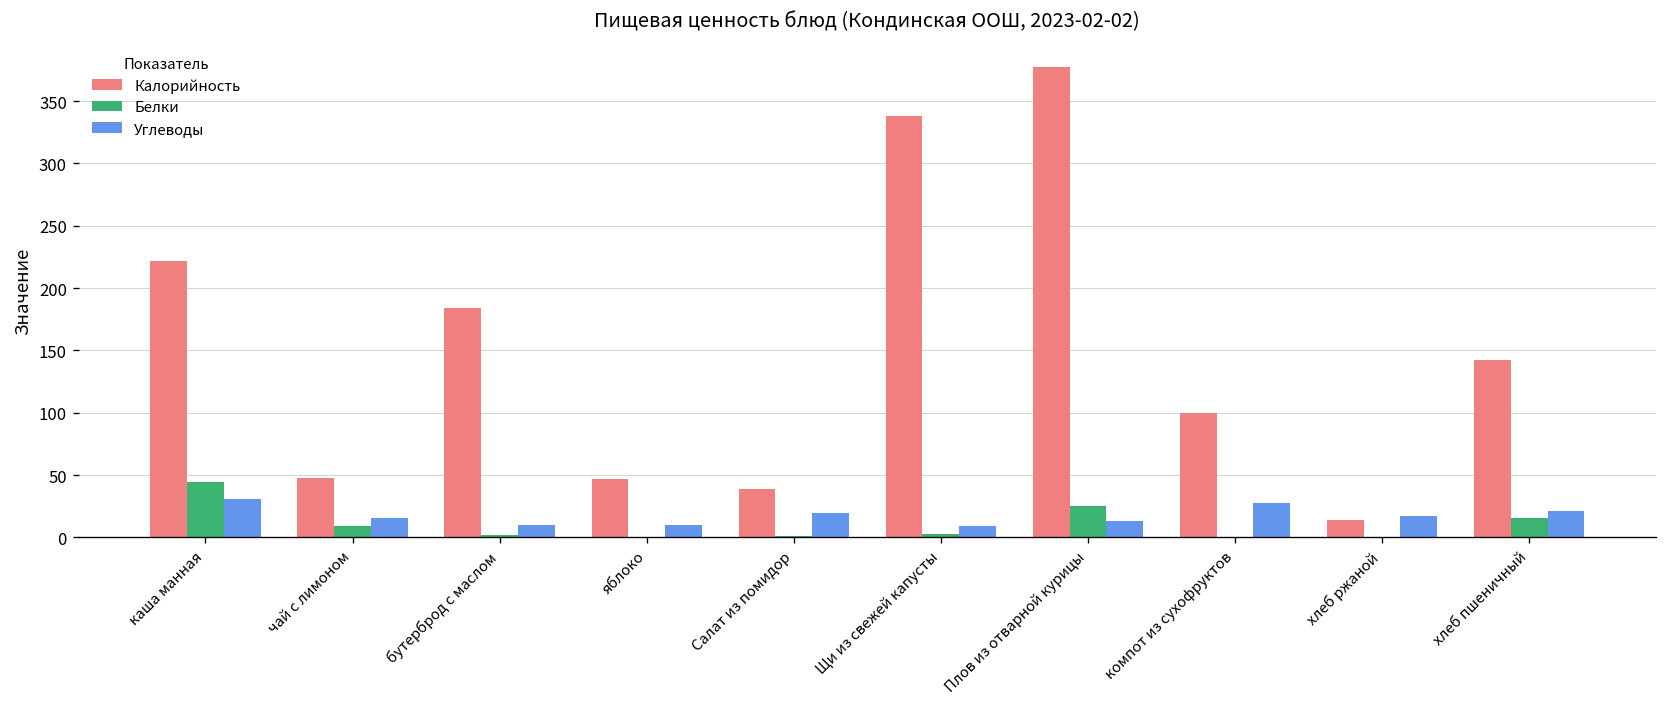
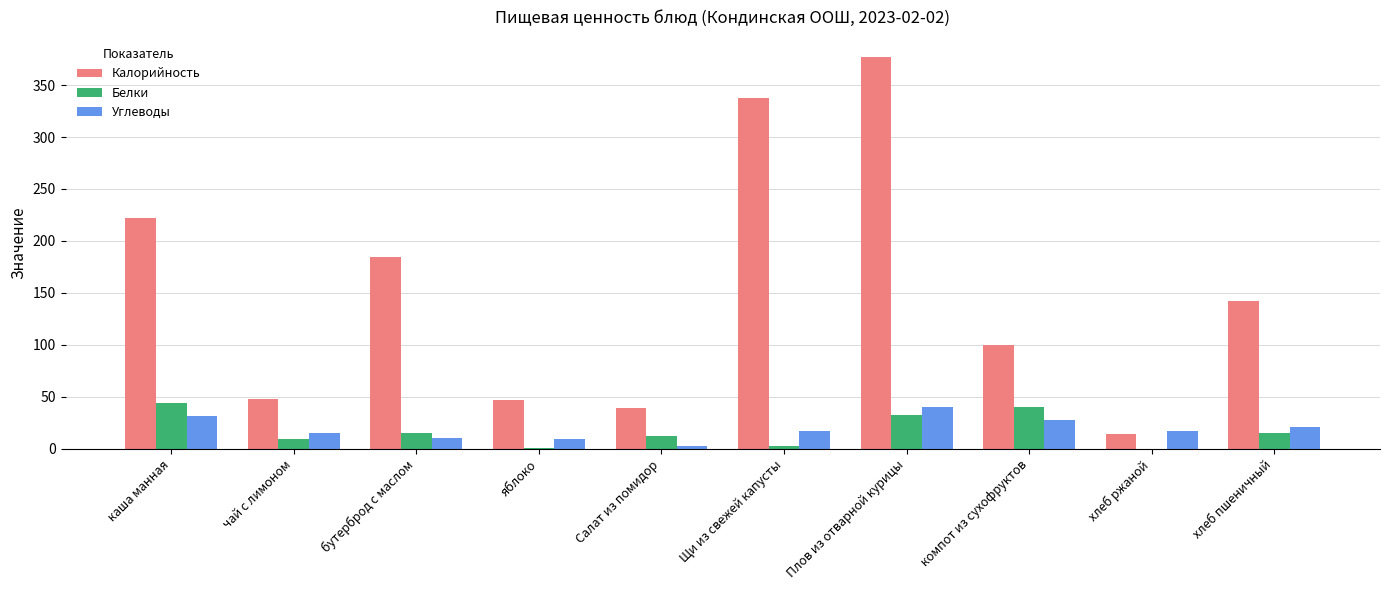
Белки, бутерброд с маслом: 2 -> 15
Белки, Салат из помидор: 1 -> 12
Углеводы, Салат из помидор: 19 -> 3
Углеводы, Щи из свежей капусты: 9 -> 18
Белки, Плов из отварной курицы: 25 -> 33
Углеводы, Плов из отварной курицы: 13 -> 40
Белки, компот из сухофруктов: 1 -> 40
